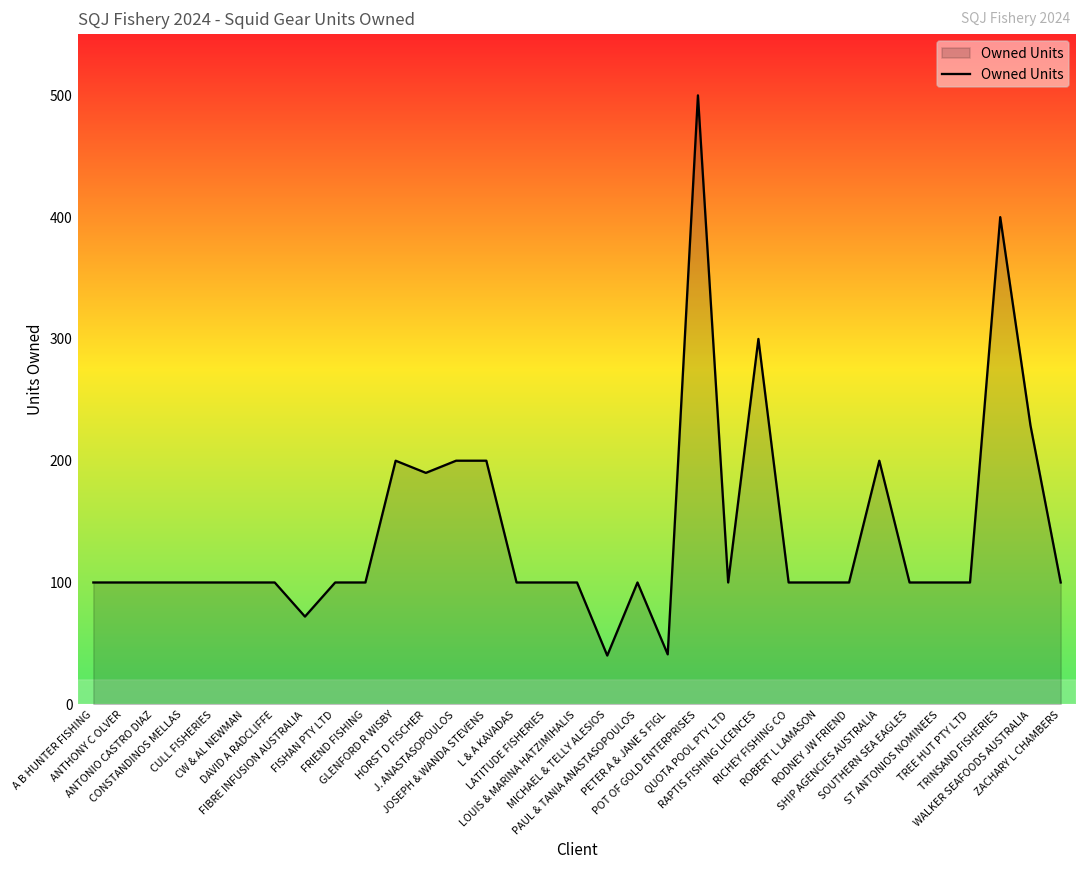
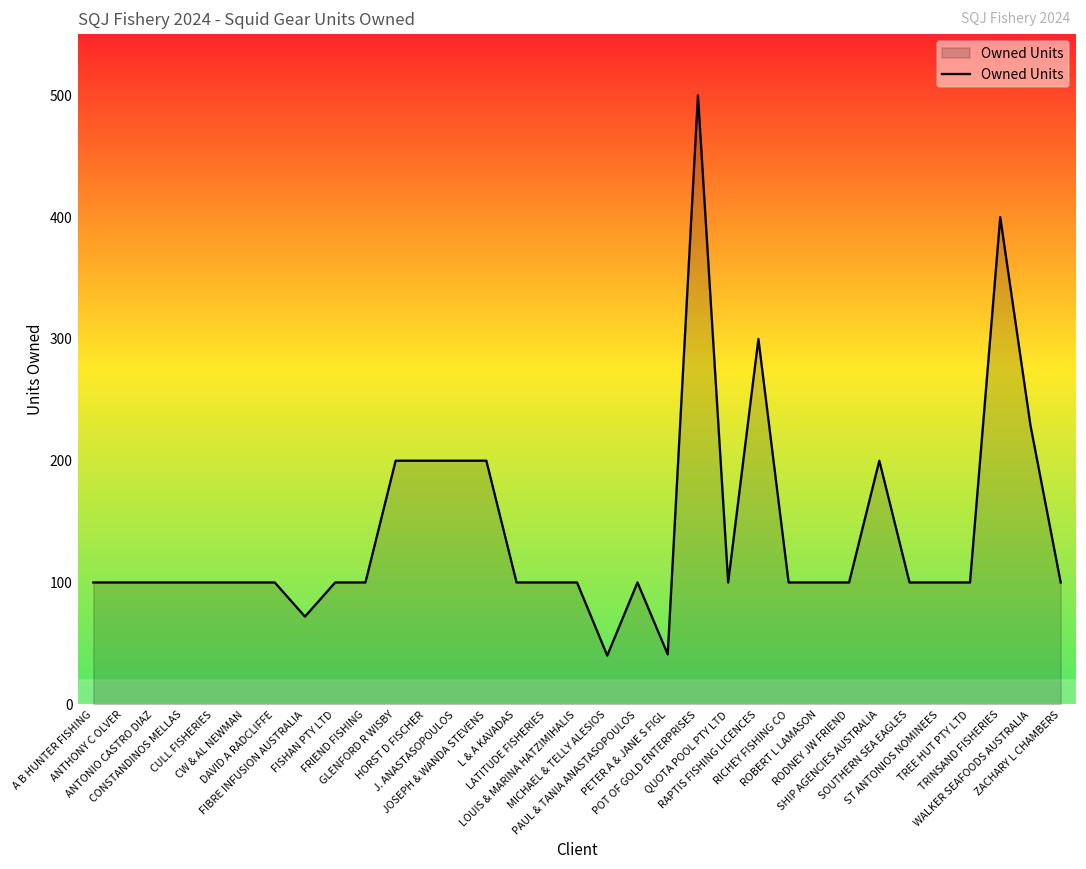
HORST D FISCHER: 190 -> 200
